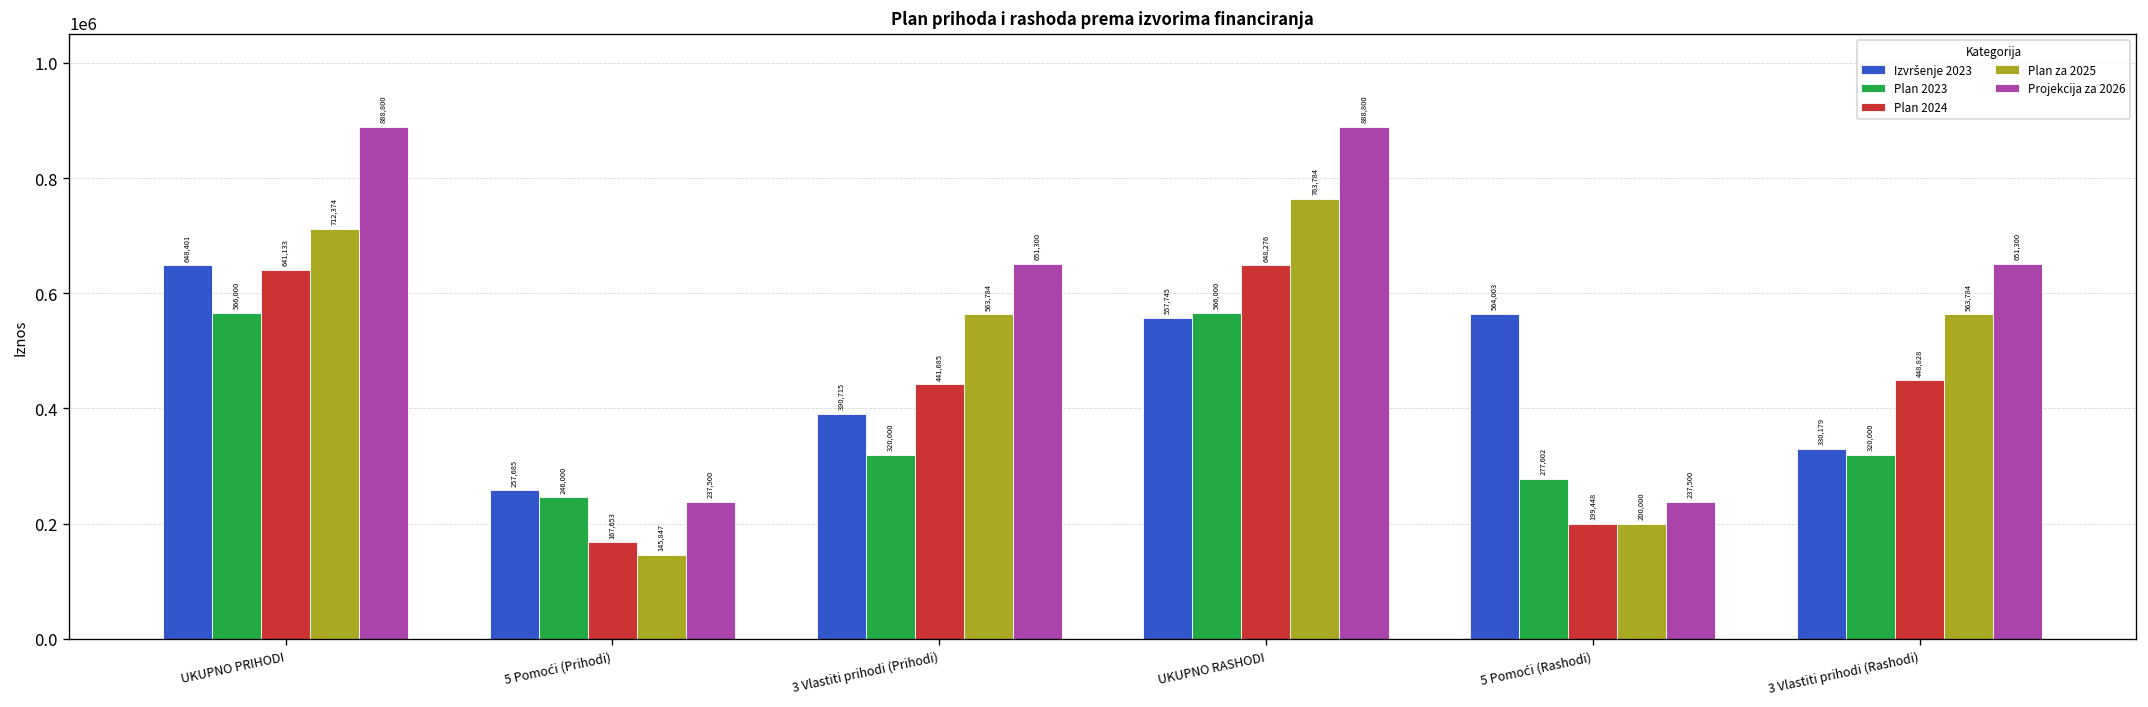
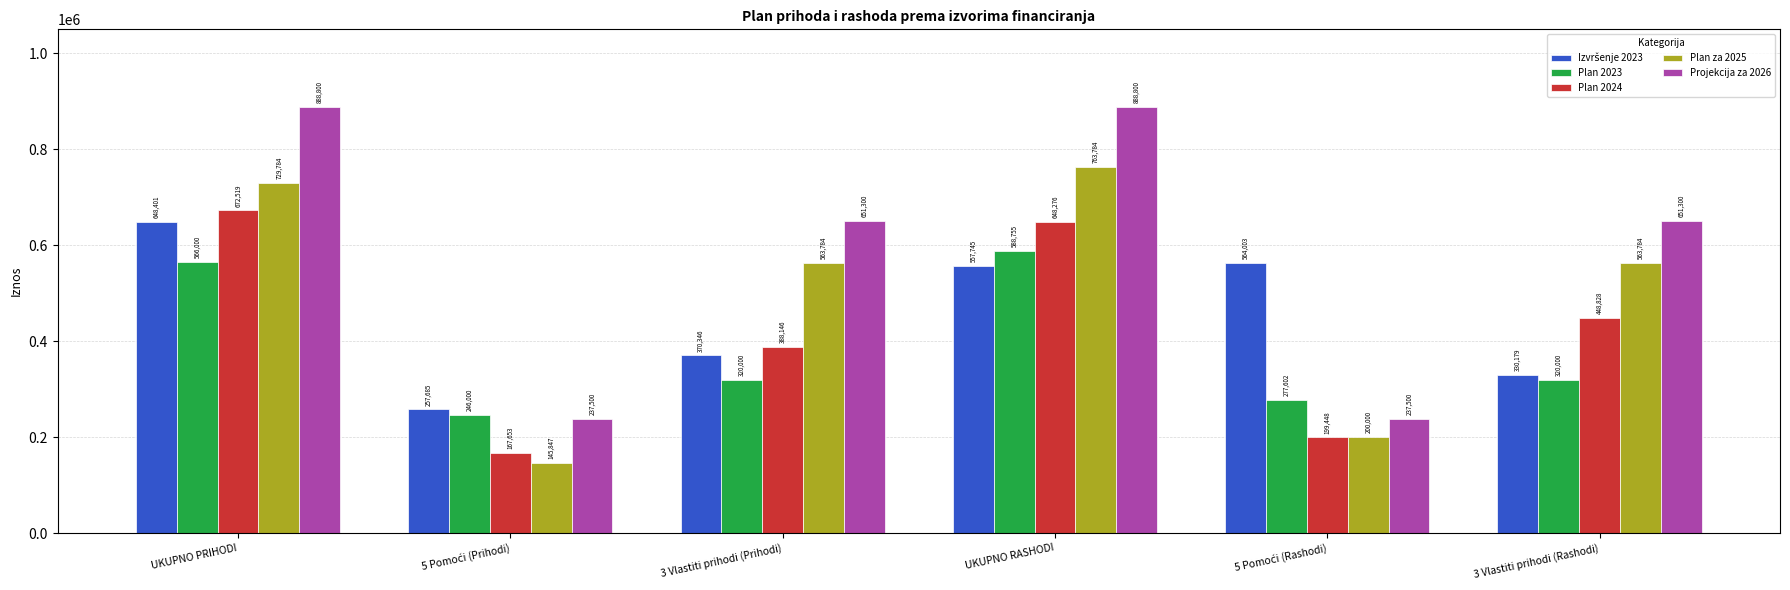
Plan 2024, UKUPNO PRIHODI: 641,133 -> 672,519
Plan za 2025, UKUPNO PRIHODI: 712,374 -> 729,784
Izvršenje 2023, 3 Vlastiti prihodi (Prihodi): 390,715 -> 370,346
Plan 2024, 3 Vlastiti prihodi (Prihodi): 441,685 -> 388,146
Plan 2023, UKUPNO RASHODI: 566,000 -> 588,755
